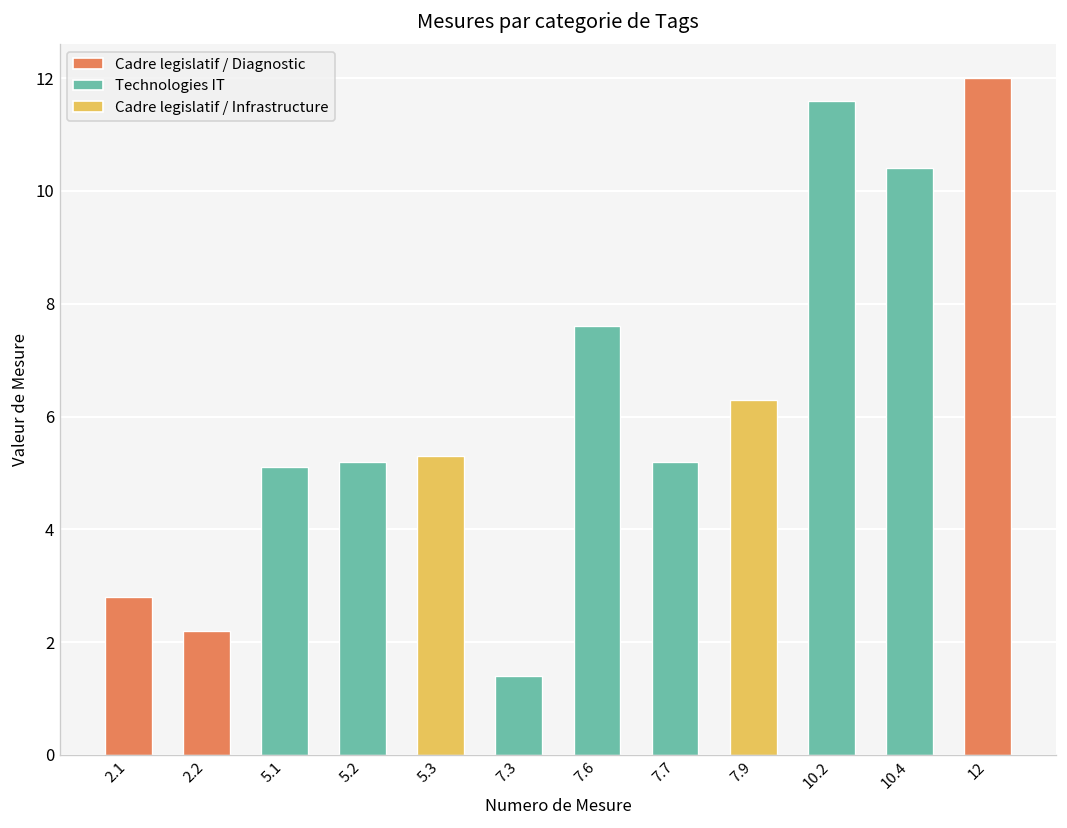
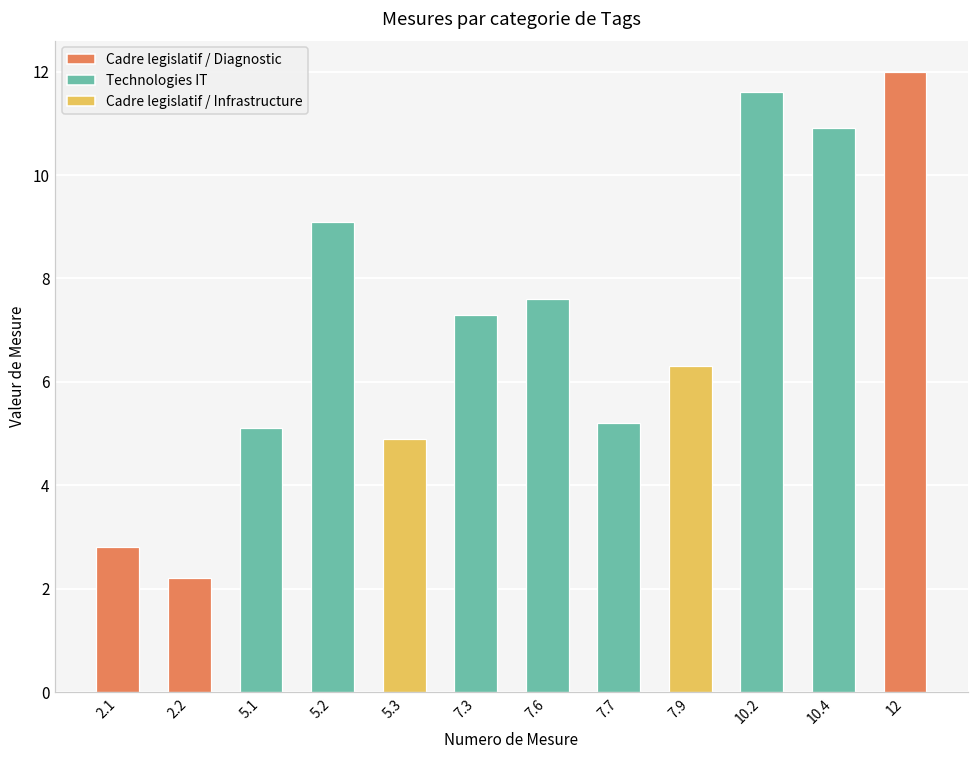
5.2: 5.2 -> 9.1
5.3: 5.3 -> 4.9
7.3: 1.4 -> 7.3
10.4: 10.4 -> 10.9
